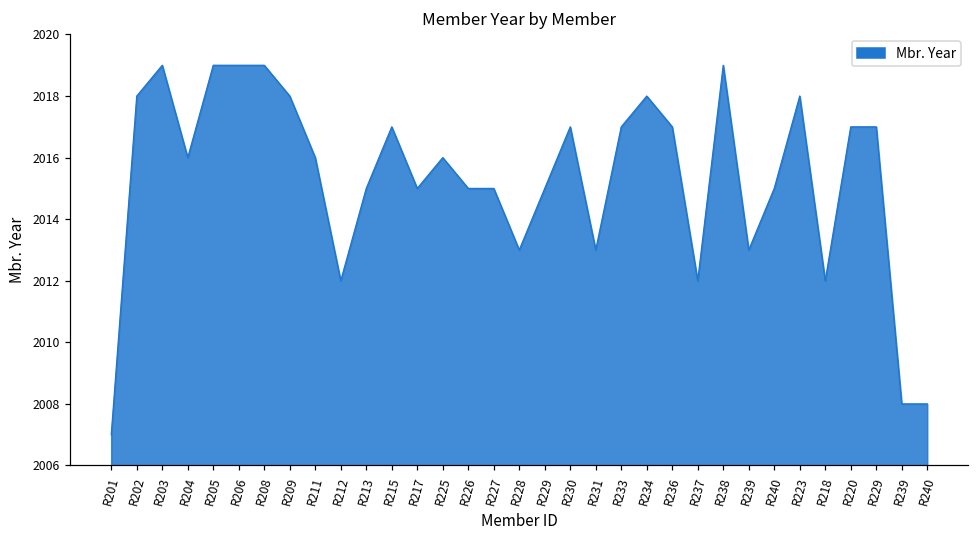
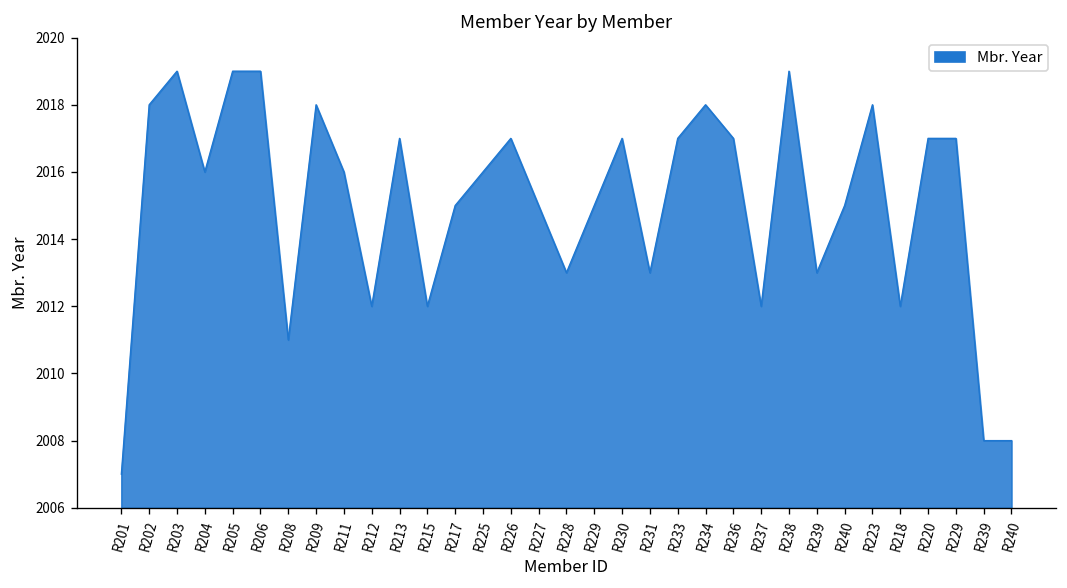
R208: 2019 -> 2011
R213: 2015 -> 2017
R215: 2017 -> 2012
R226: 2015 -> 2017
